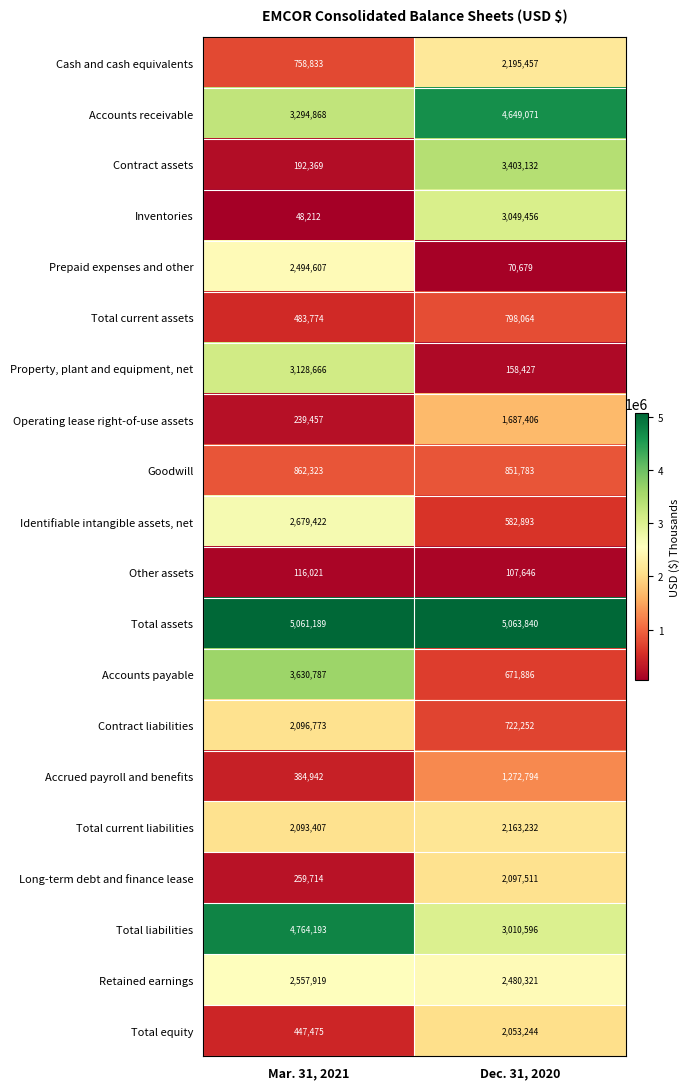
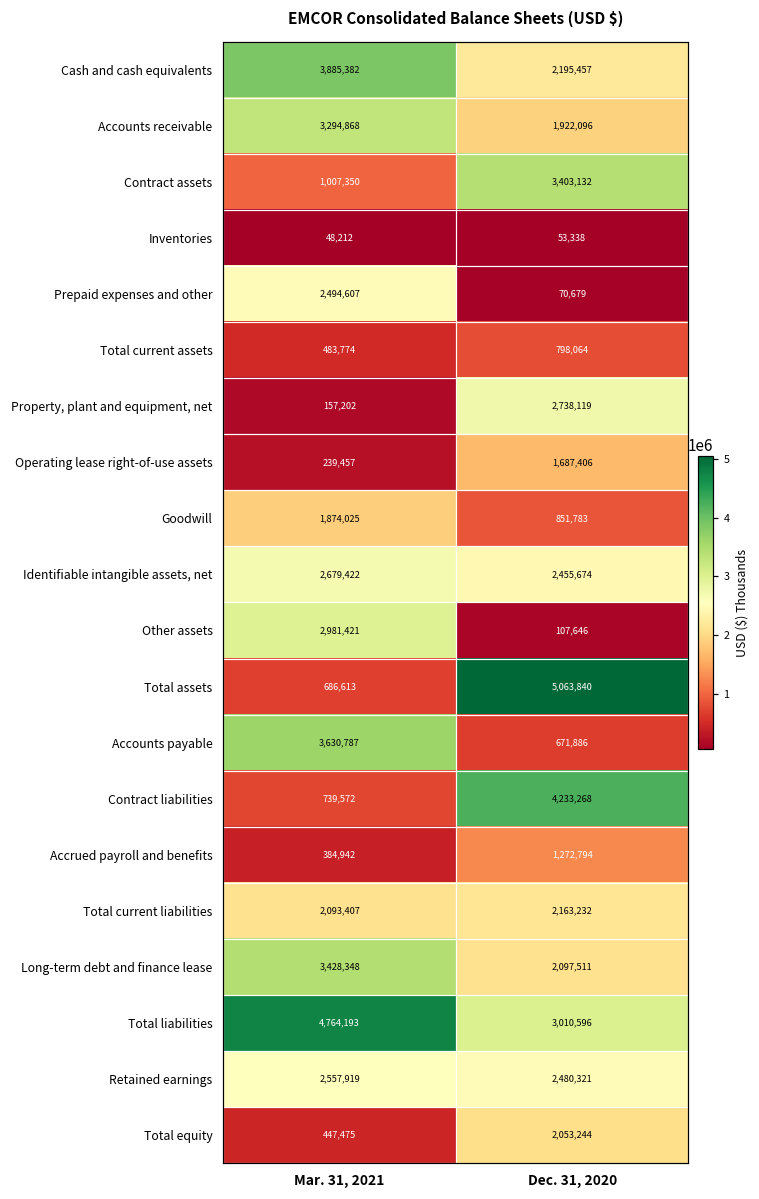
Cash and cash equivalents, Mar. 31, 2021: 758,833 -> 3,885,382
Accounts receivable, Dec. 31, 2020: 4,649,071 -> 1,922,096
Contract assets, Mar. 31, 2021: 192,369 -> 1,007,350
Inventories, Dec. 31, 2020: 3,049,456 -> 53,338
Property, plant and equipment, net, Mar. 31, 2021: 3,128,666 -> 157,202
Property, plant and equipment, net, Dec. 31, 2020: 158,427 -> 2,738,119
Goodwill, Mar. 31, 2021: 862,323 -> 1,874,025
Identifiable intangible assets, net, Dec. 31, 2020: 582,893 -> 2,455,674
Other assets, Mar. 31, 2021: 116,021 -> 2,981,421
Total assets, Mar. 31, 2021: 5,061,189 -> 686,613
Contract liabilities, Mar. 31, 2021: 2,096,773 -> 739,572
Contract liabilities, Dec. 31, 2020: 722,252 -> 4,233,268
Long-term debt and finance lease, Mar. 31, 2021: 259,714 -> 3,428,348
